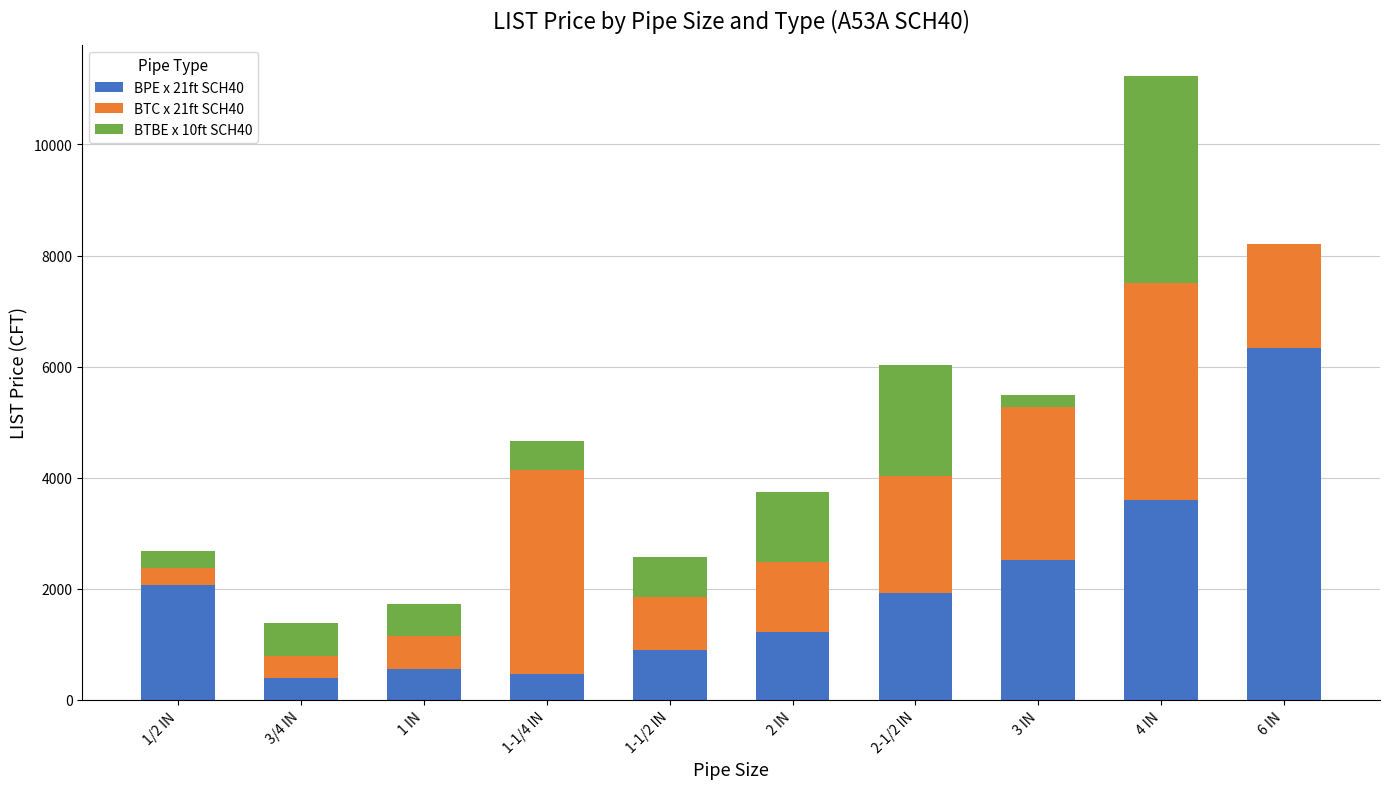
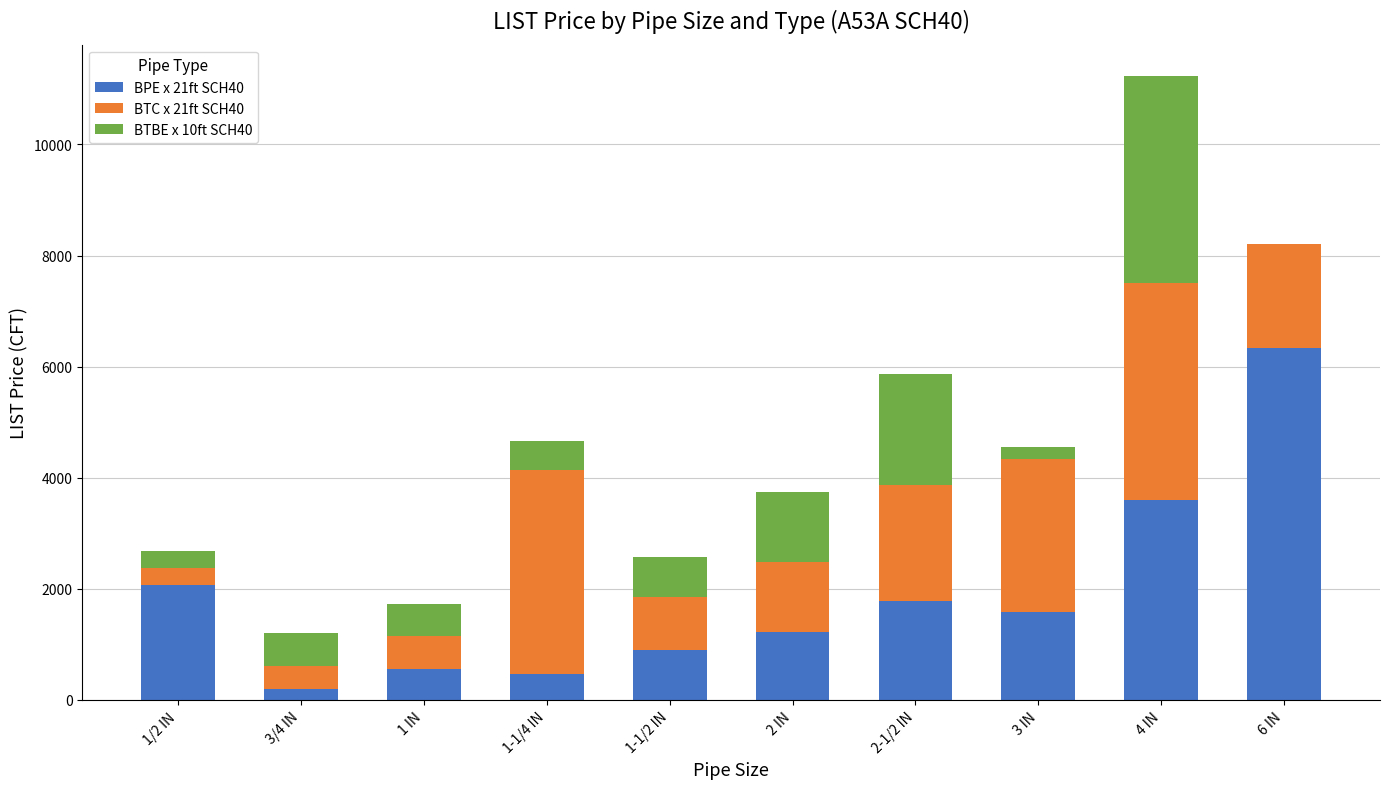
BPE x 21ft SCH40, 3/4 IN: 400 -> 200
BPE x 21ft SCH40, 2-1/2 IN: 1900 -> 1800
BPE x 21ft SCH40, 3 IN: 2500 -> 1600
